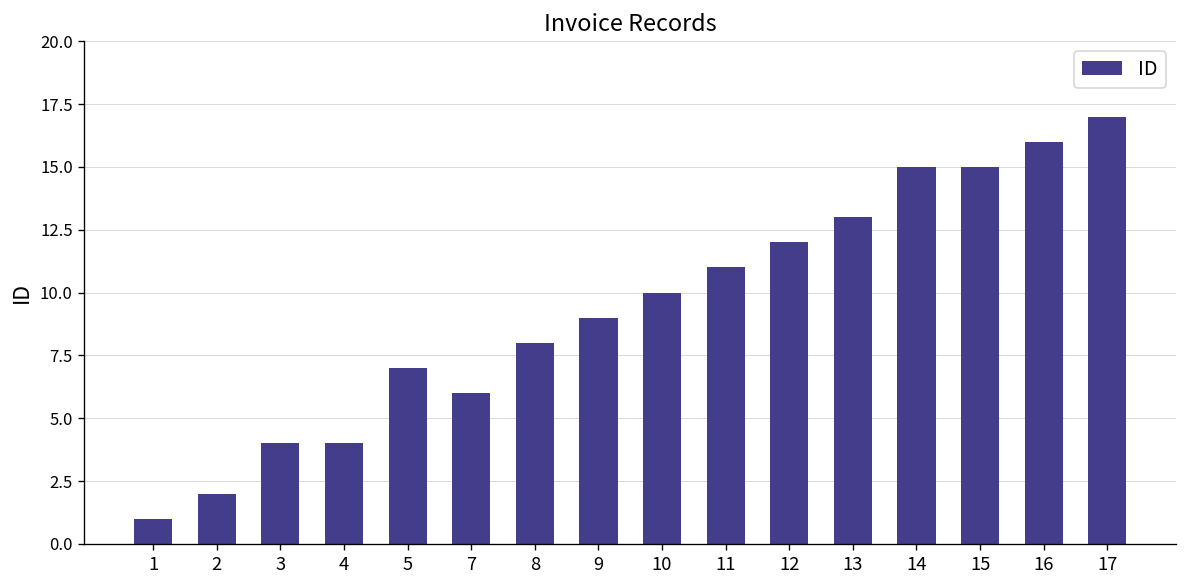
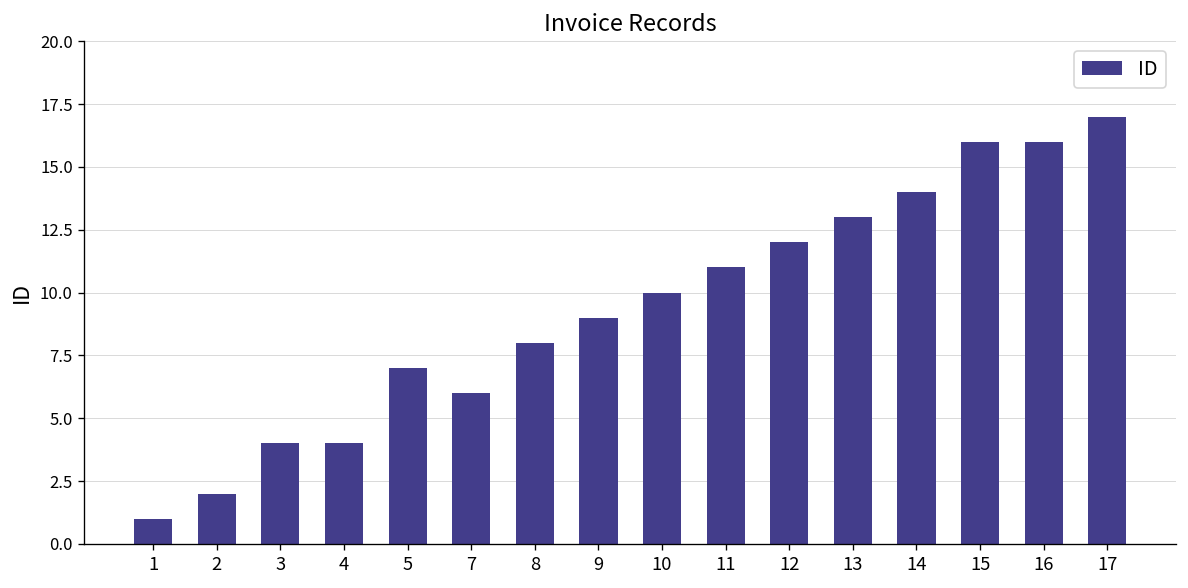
14: 15 -> 14
15: 15 -> 16
